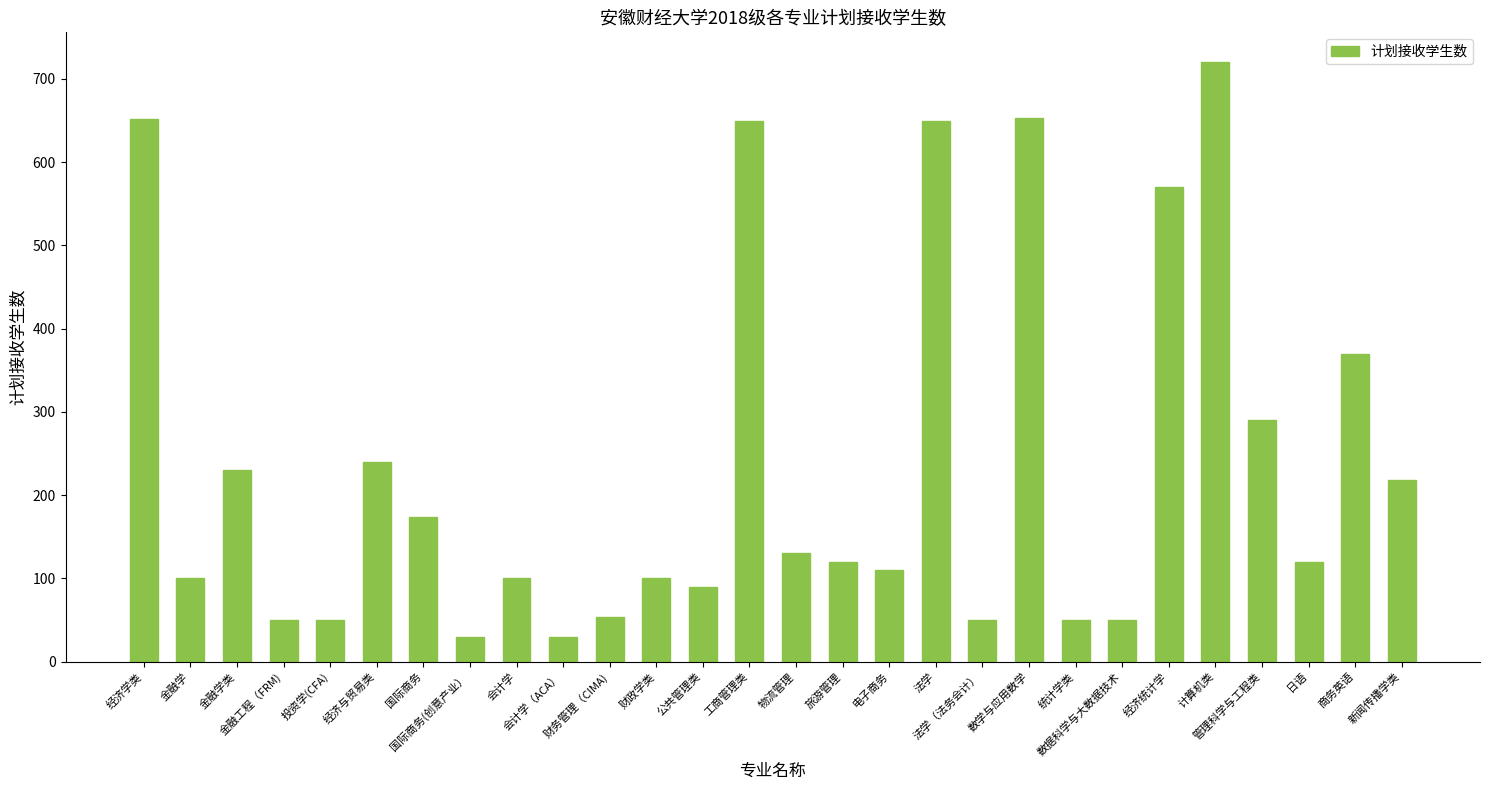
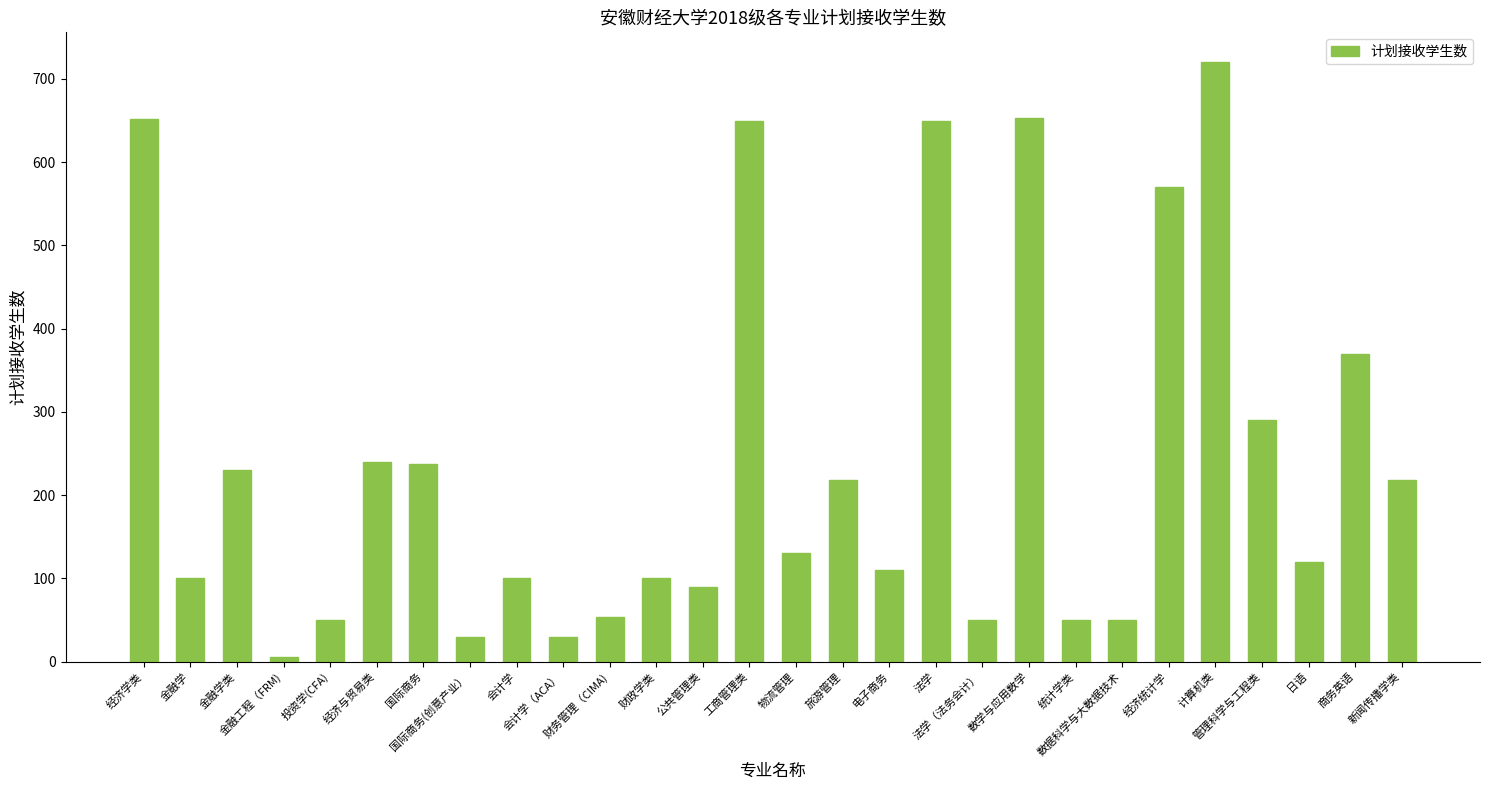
金融工程（FRM): 50 -> 10
国际商务: 170 -> 240
旅游管理: 120 -> 220
